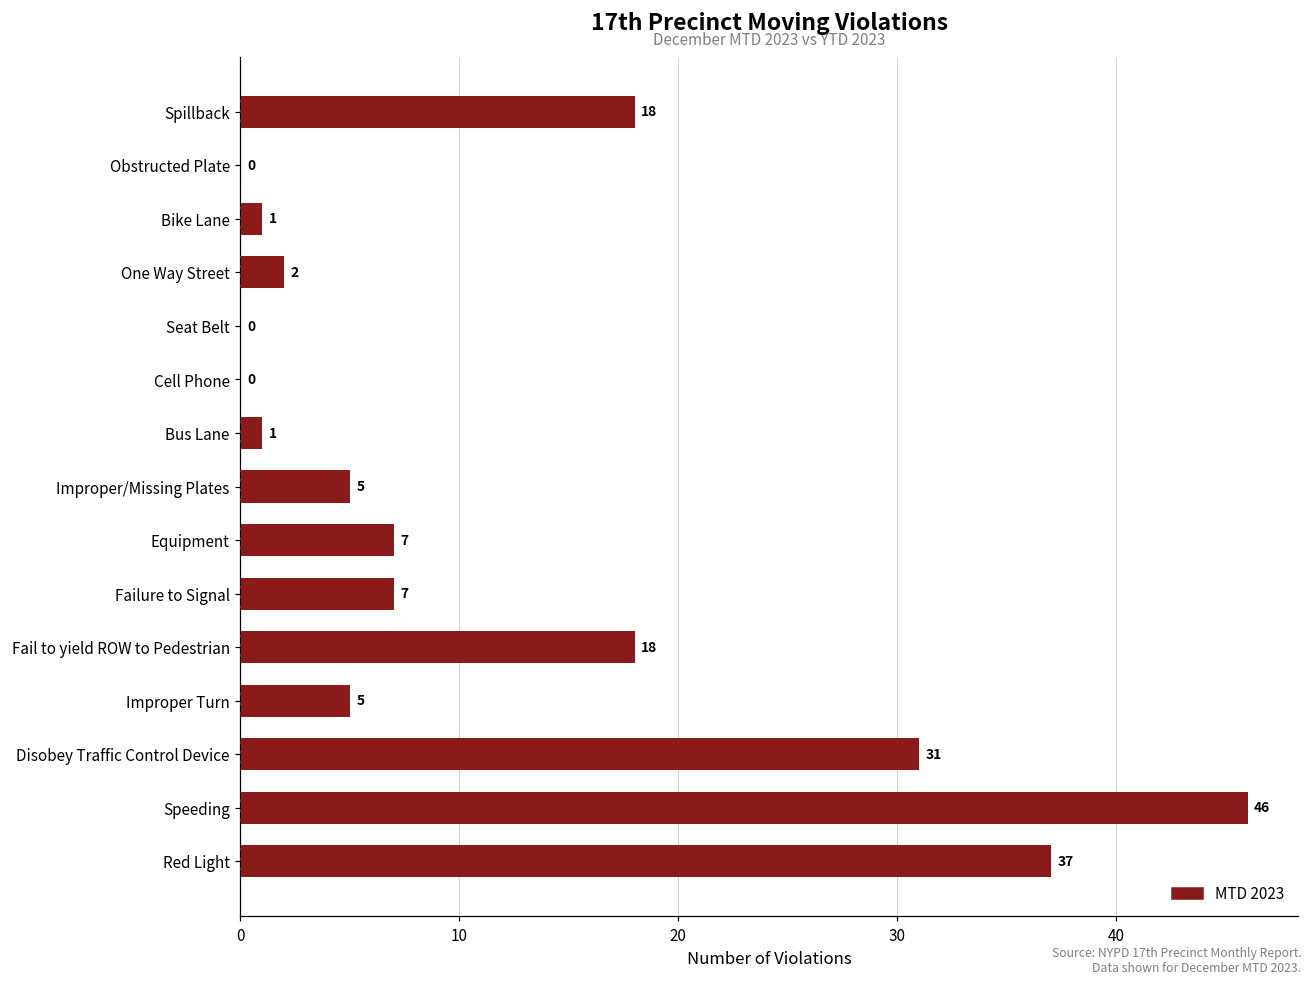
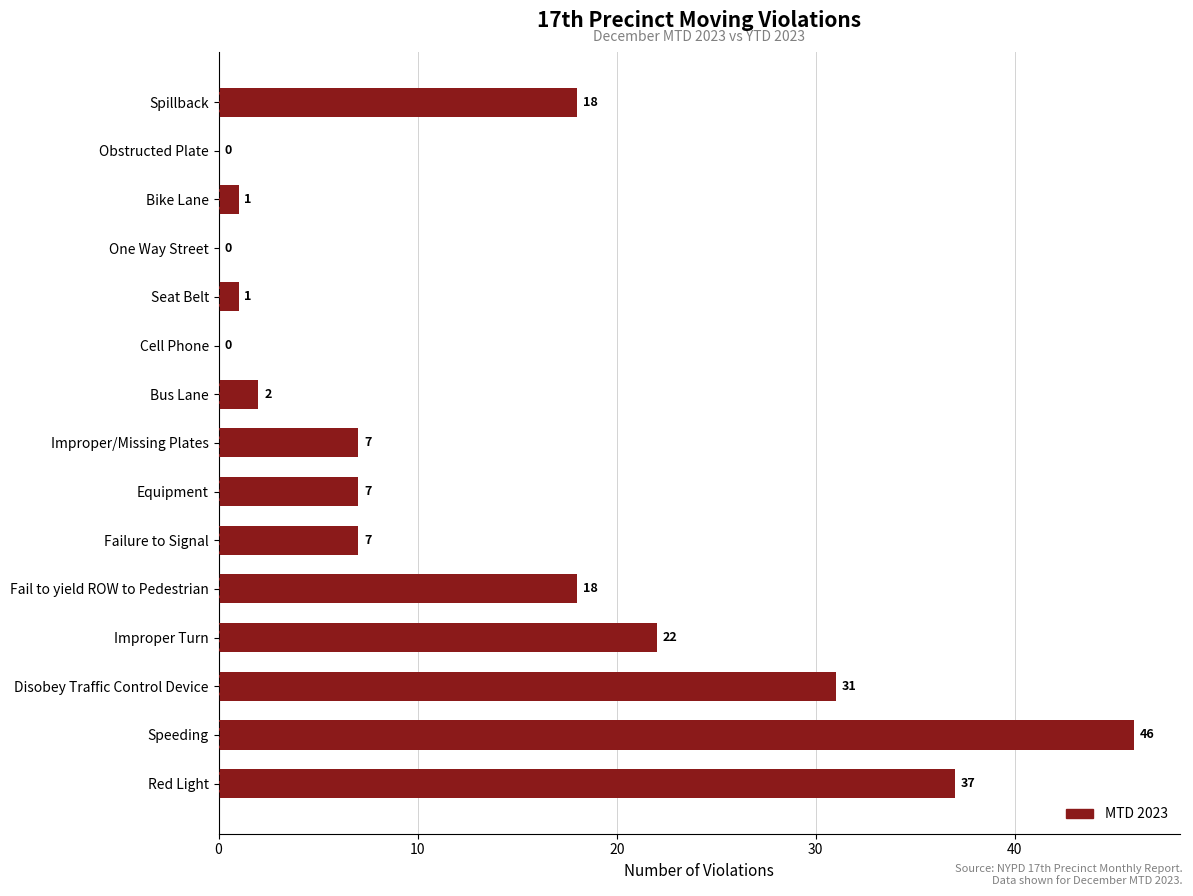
One Way Street: 2 -> 0
Seat Belt: 0 -> 1
Bus Lane: 1 -> 2
Improper/Missing Plates: 5 -> 7
Improper Turn: 5 -> 22
